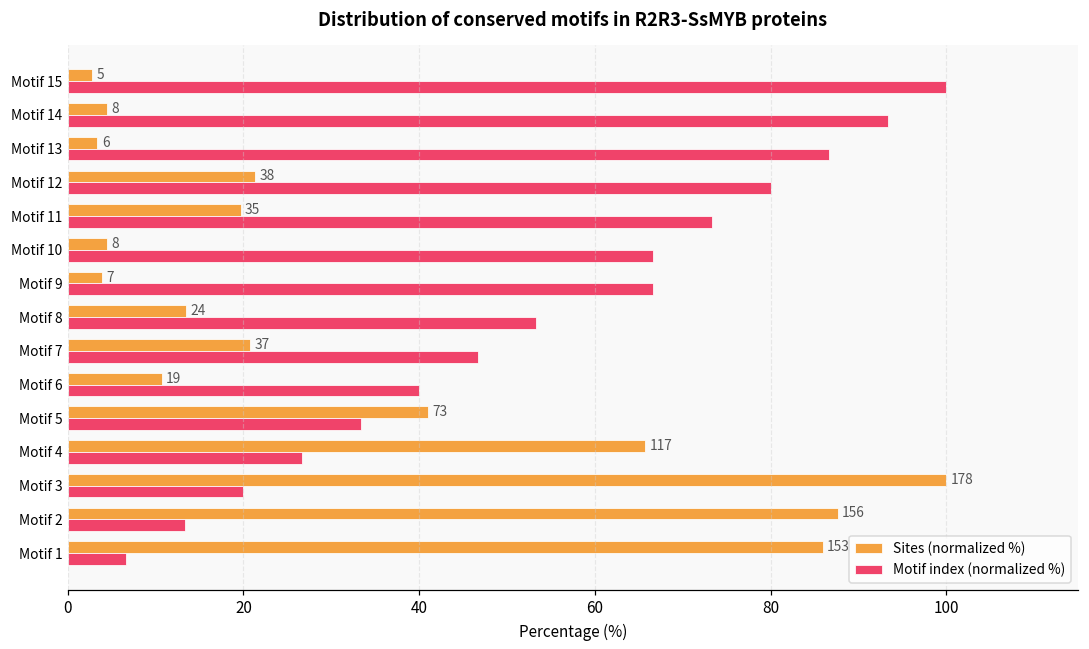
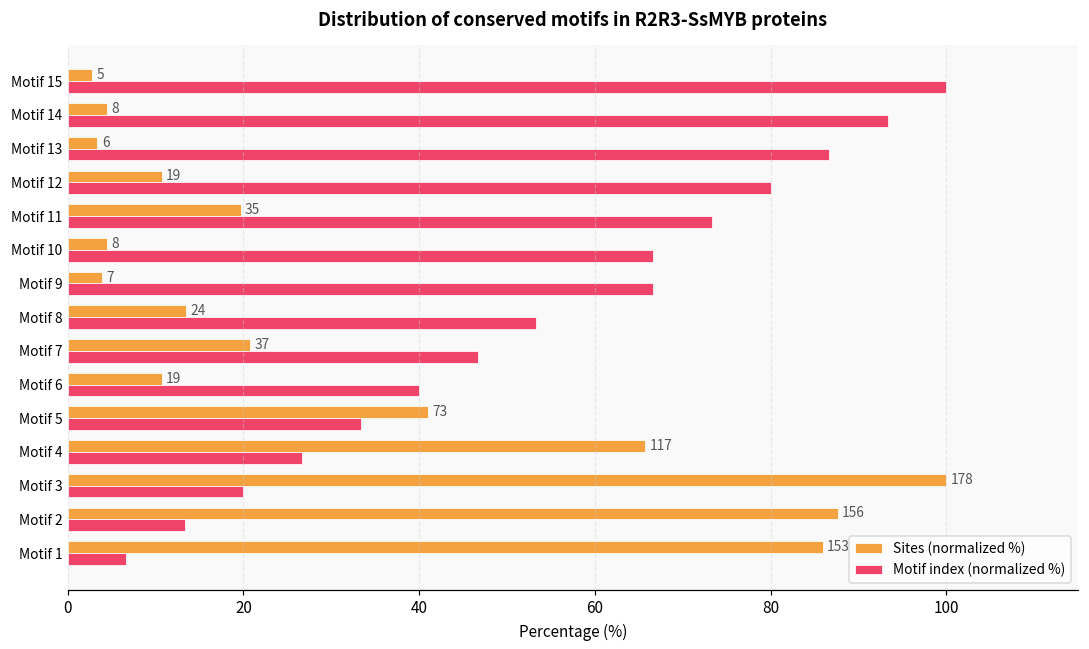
Sites (normalized %), Motif 12: 38 -> 19
